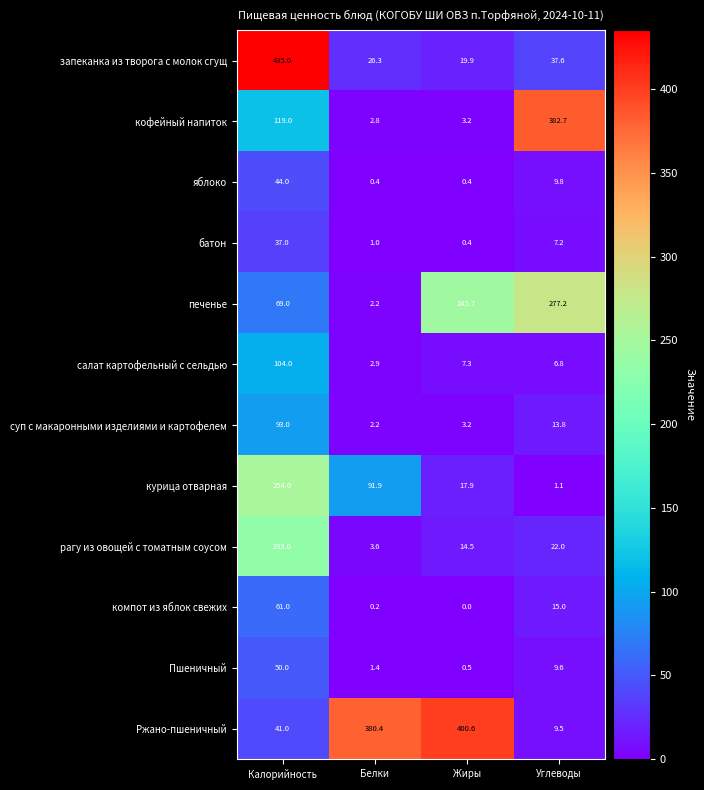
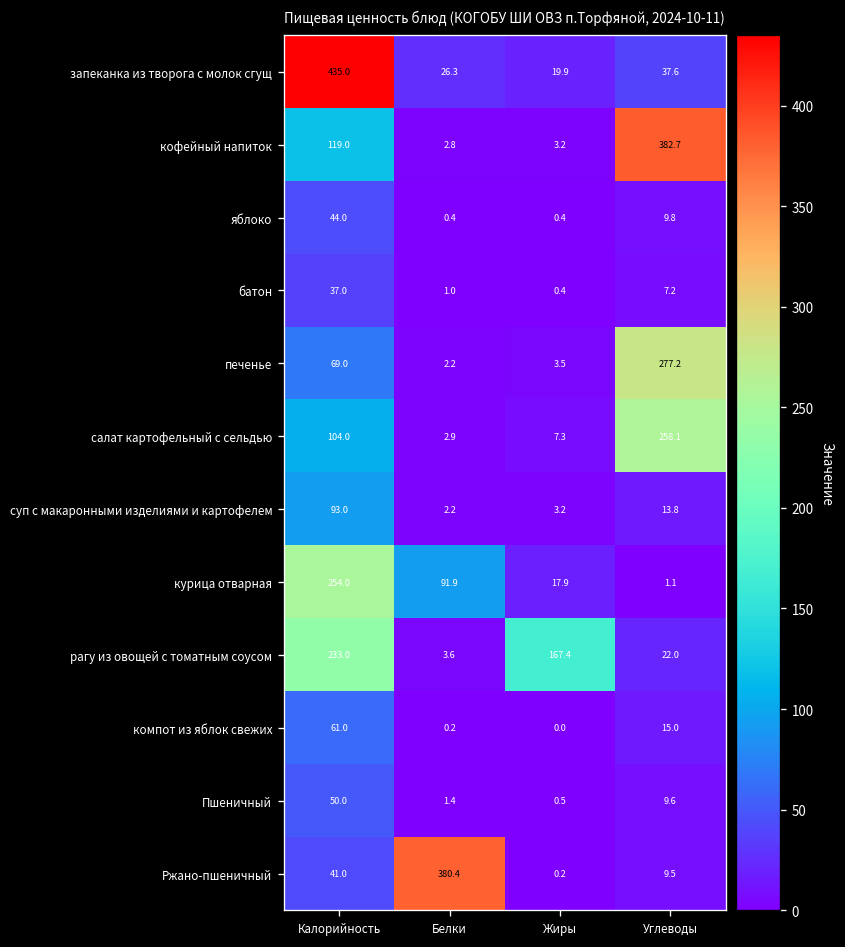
печенье, Жиры: 245.7 -> 3.5
салат картофельный с сельдью, Углеводы: 6.8 -> 258.1
рагу из овощей с томатным соусом, Жиры: 14.5 -> 167.4
Ржано-пшеничный, Жиры: 400.6 -> 0.2
